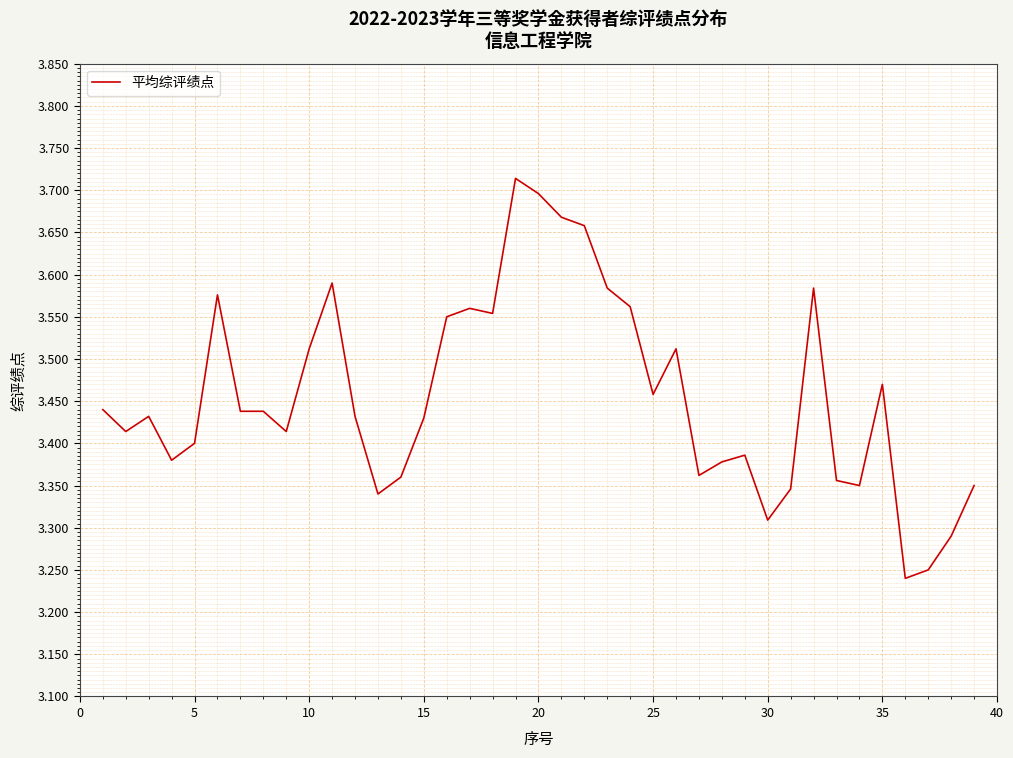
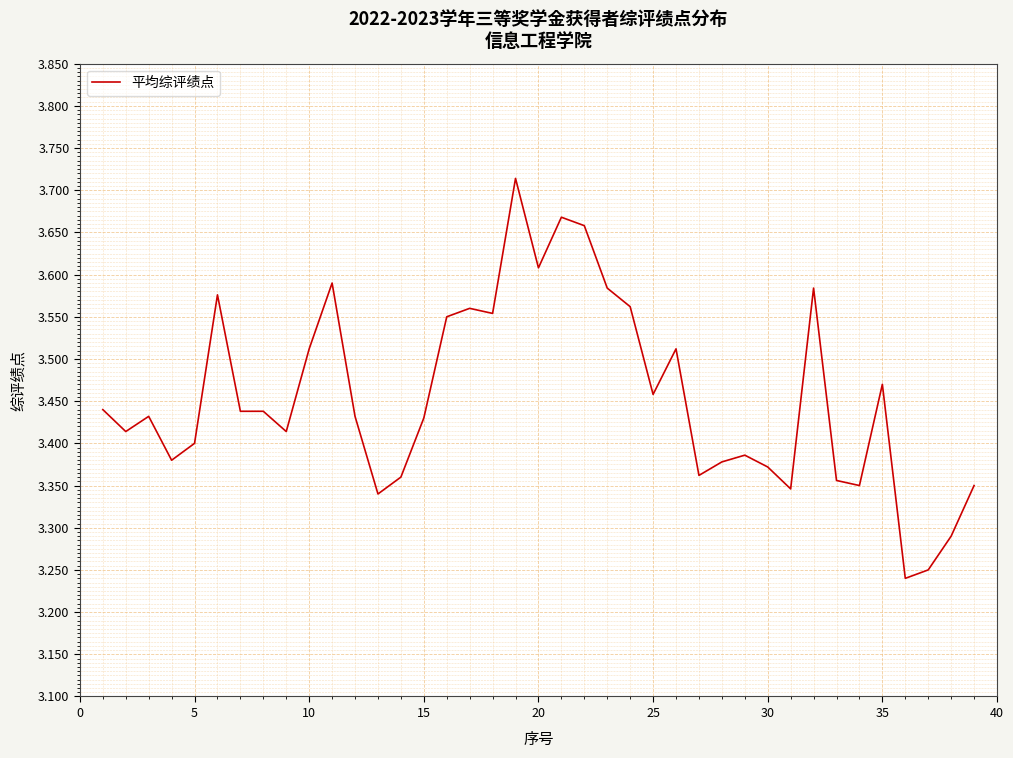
20: 3.70 -> 3.61
30: 3.31 -> 3.37
